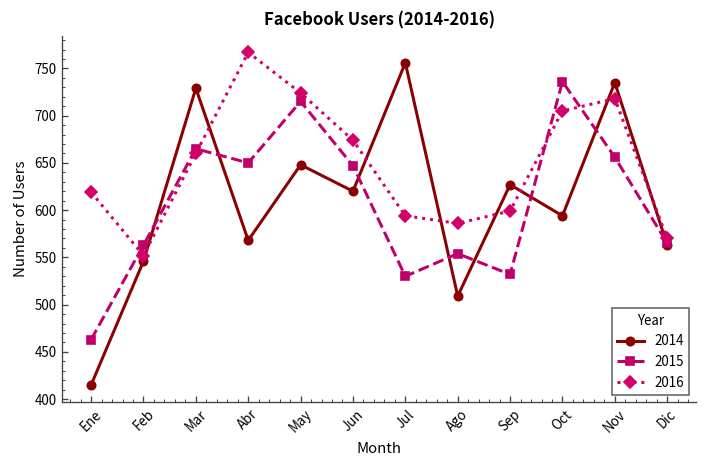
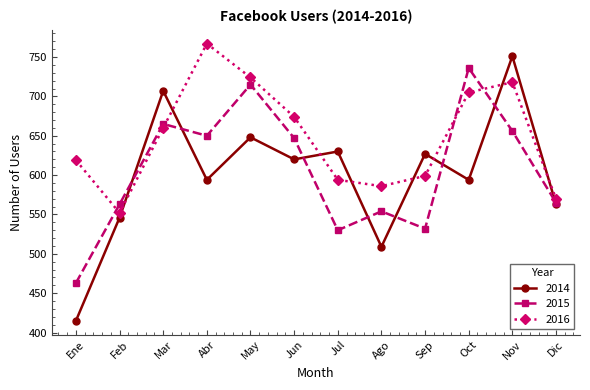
2014, Mar: 730 -> 710
2014, Abr: 570 -> 590
2014, Jul: 760 -> 630
2014, Nov: 740 -> 750
